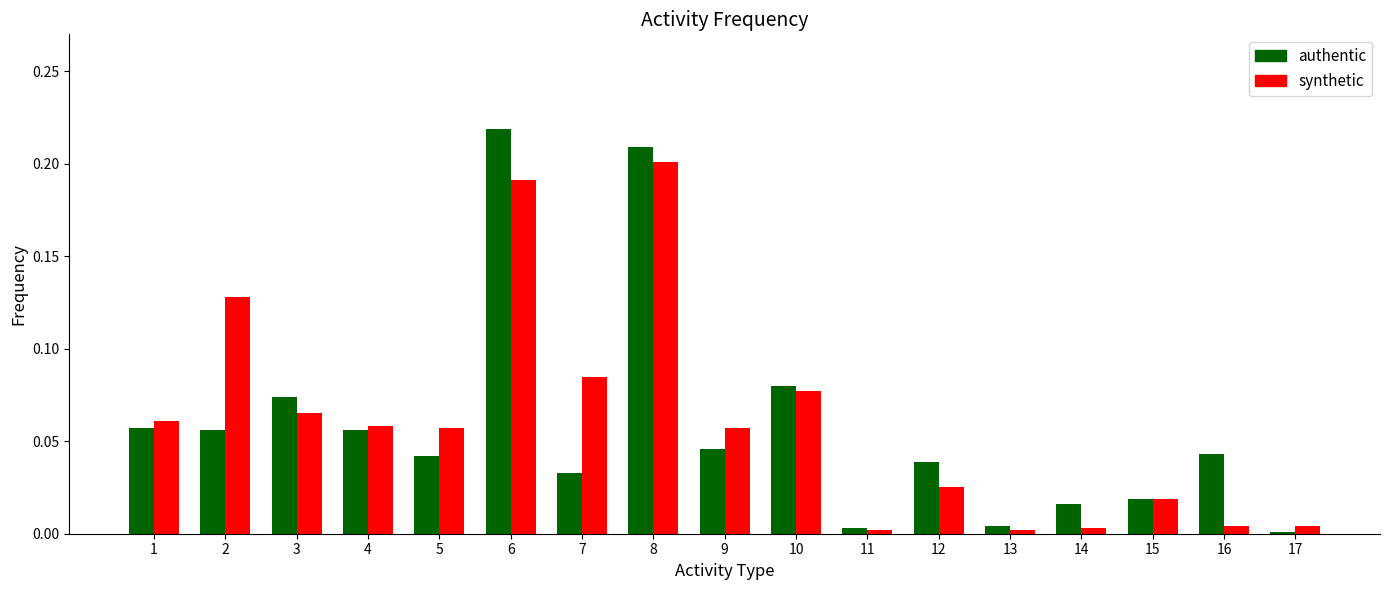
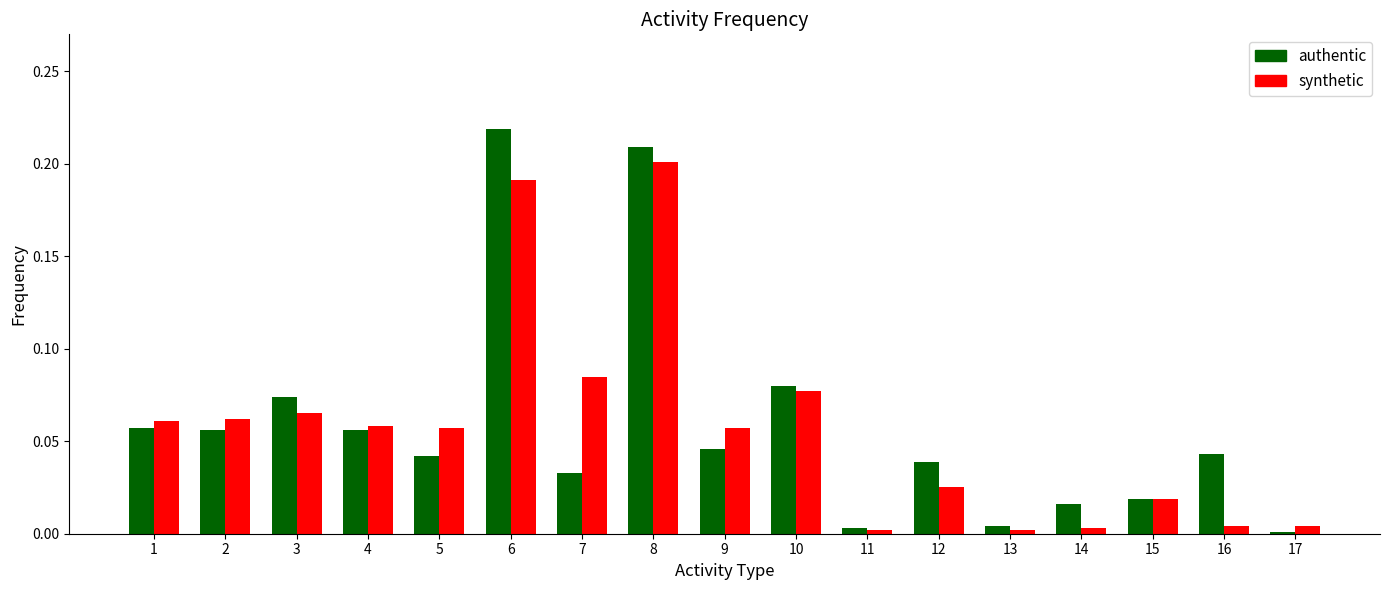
synthetic, 2: 0.128 -> 0.062
